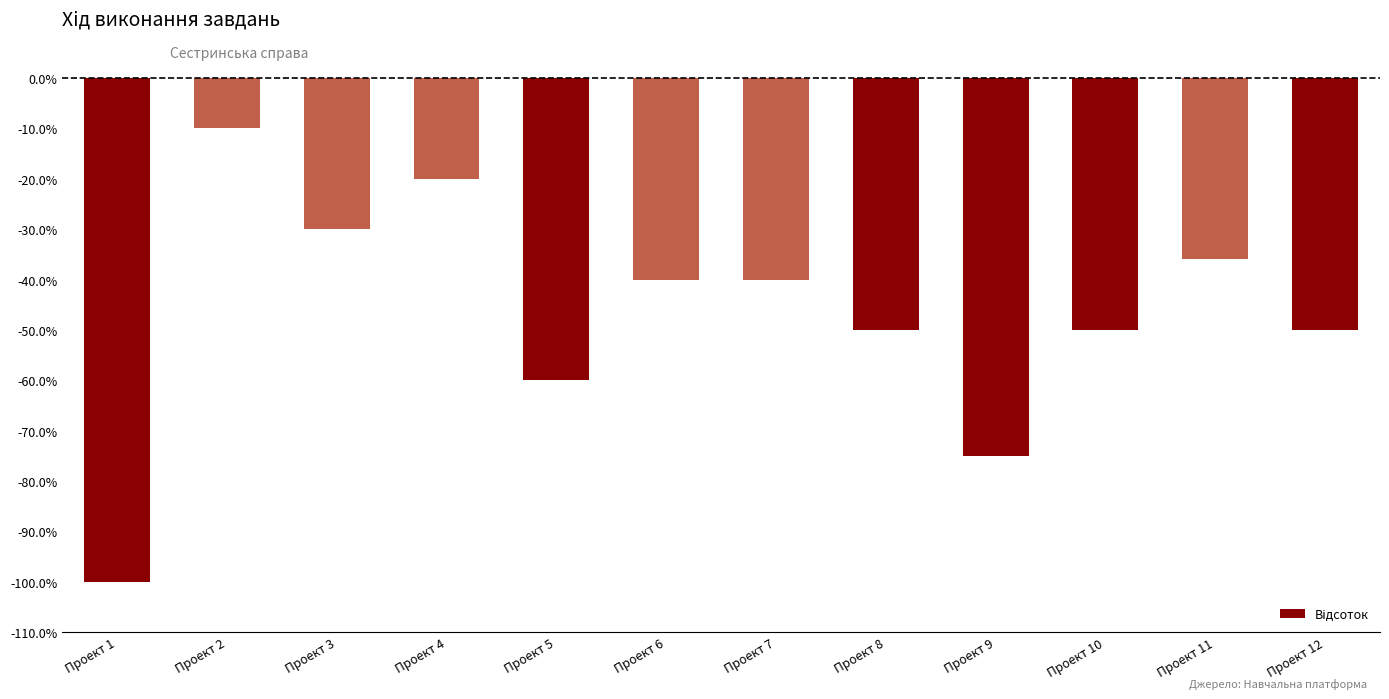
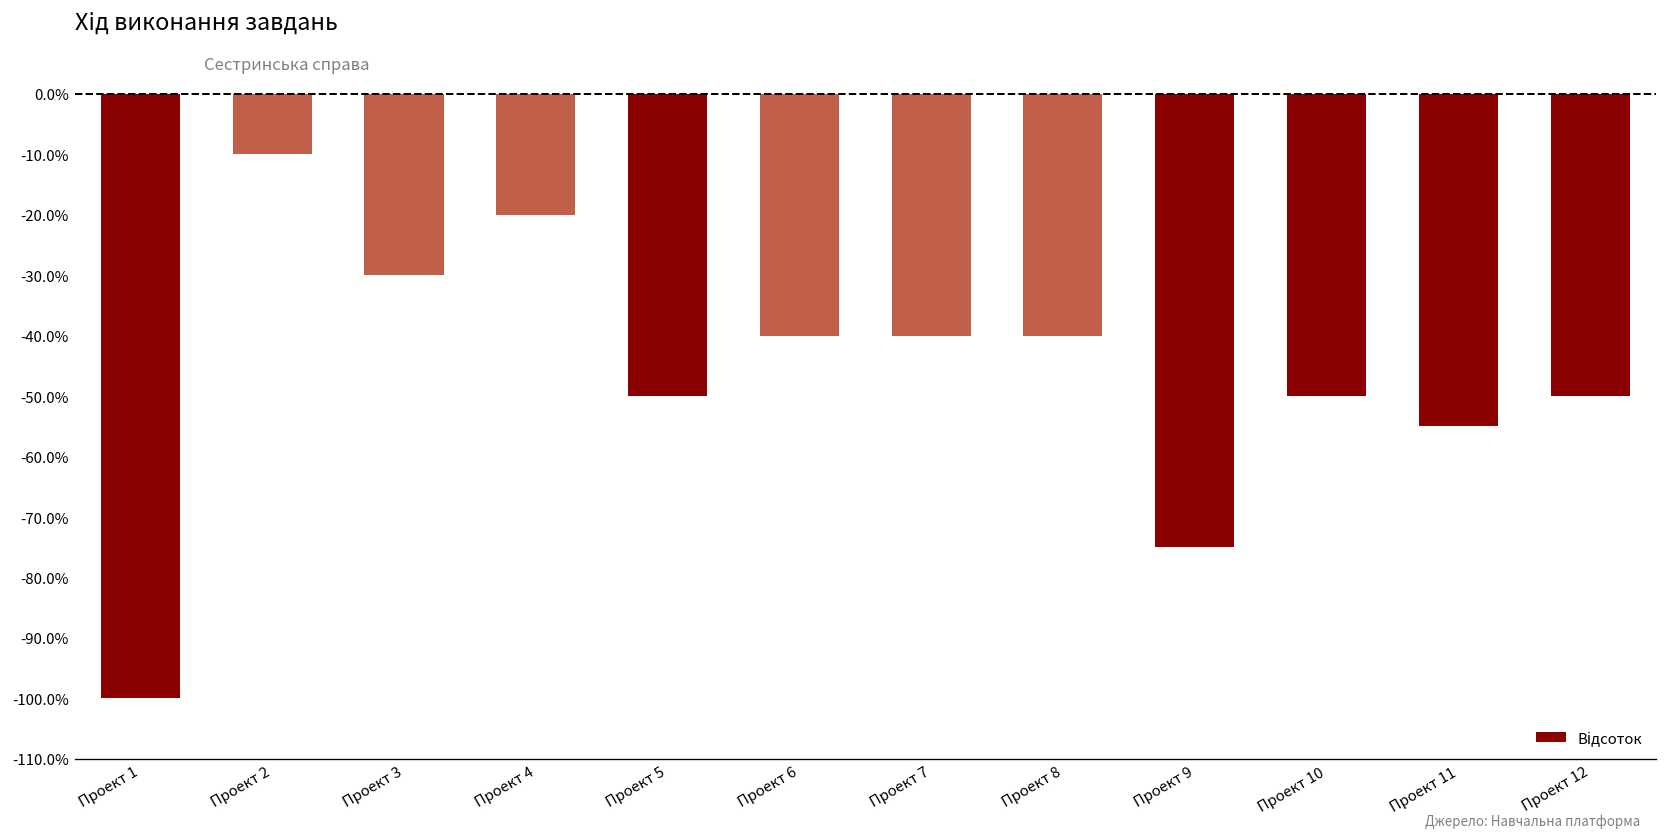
Проект 5: -60% -> -50%
Проект 8: -50% -> -40%
Проект 11: -36% -> -55%
